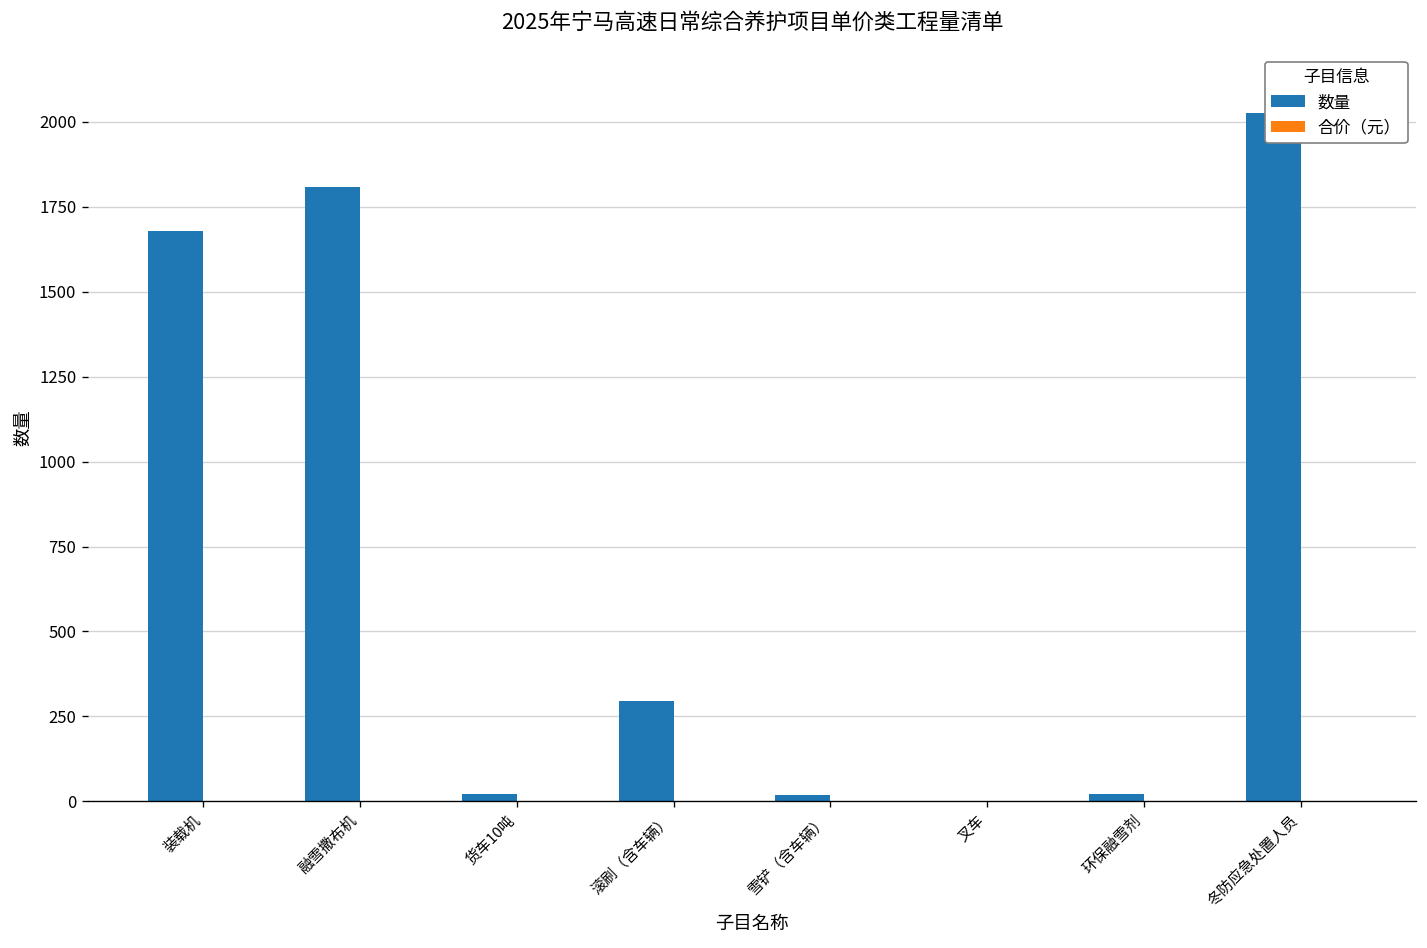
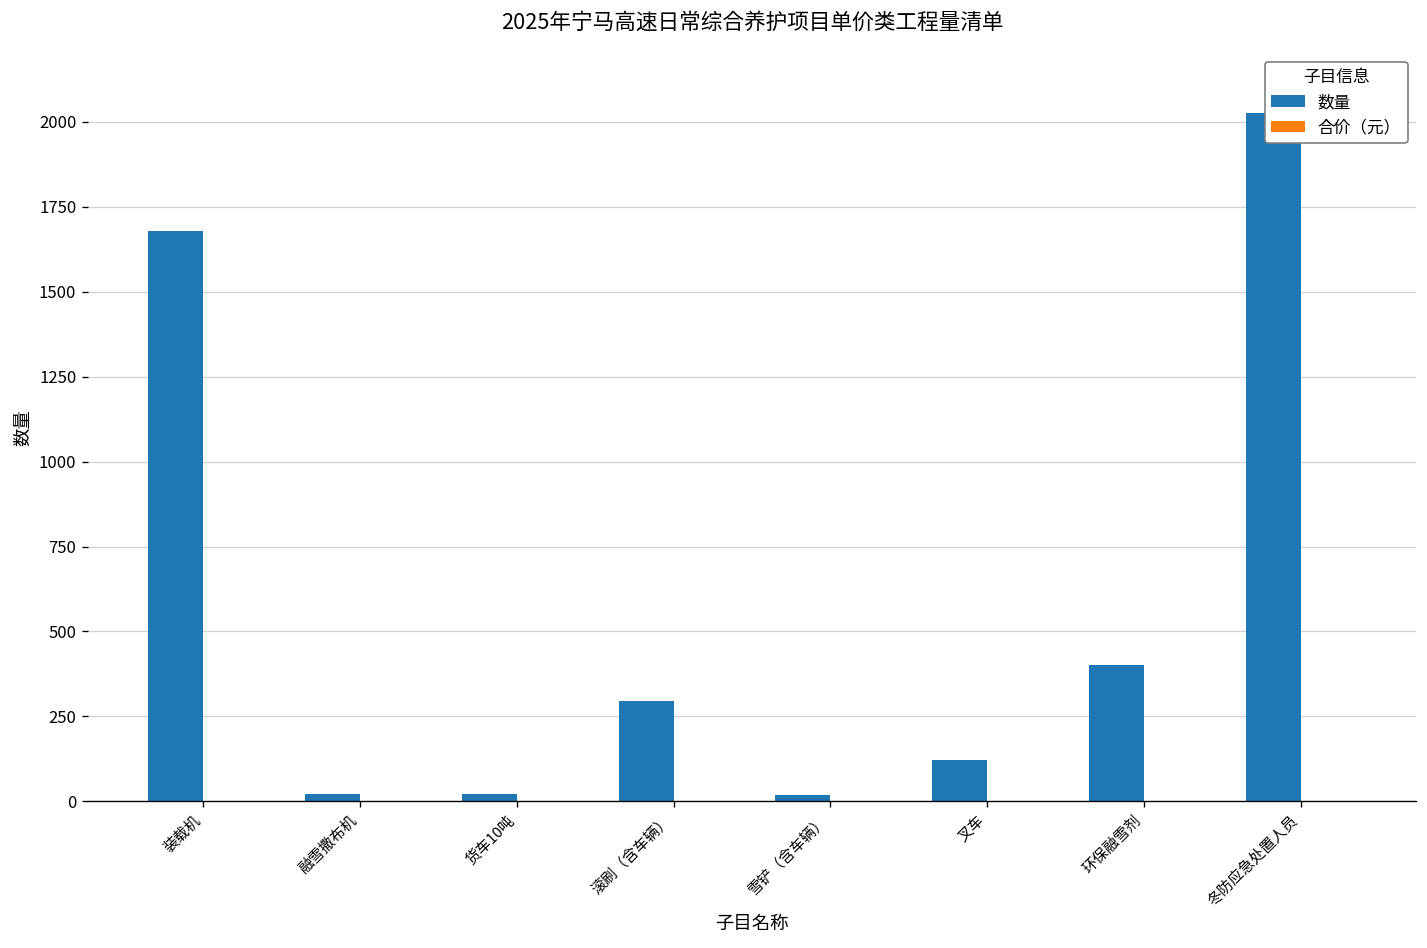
数量, 融雪撒布机: 1810 -> 20
数量, 叉车: 0 -> 120
数量, 环保融雪剂: 20 -> 400
